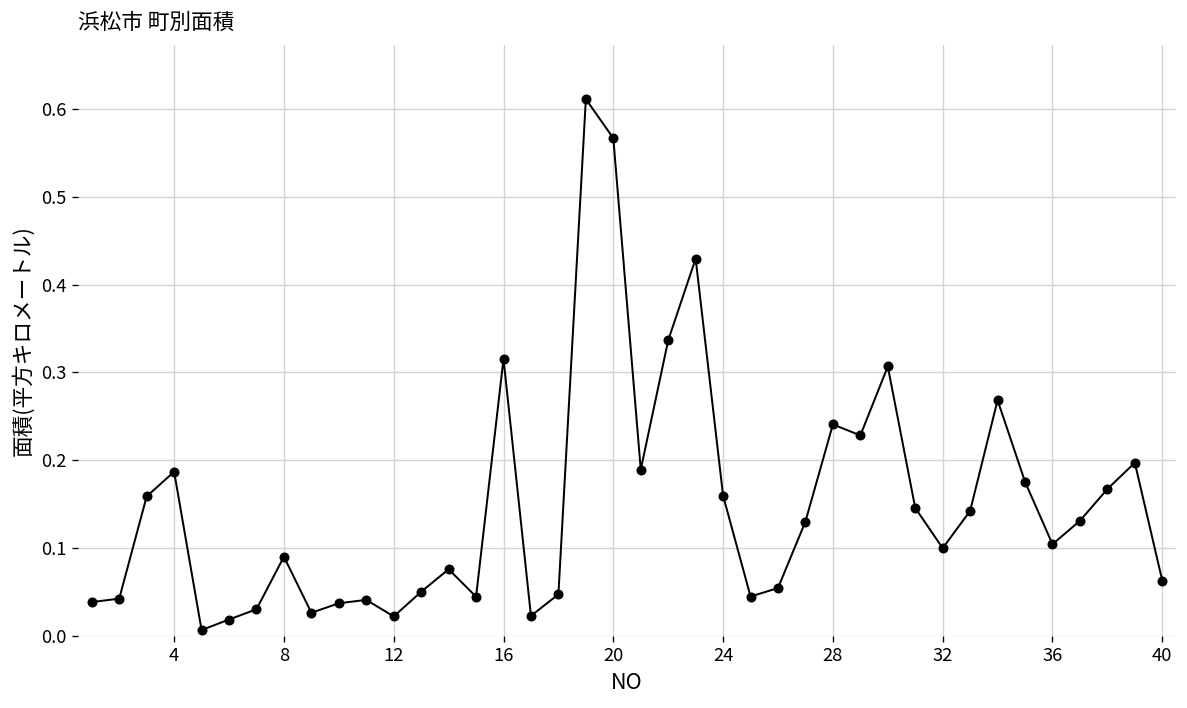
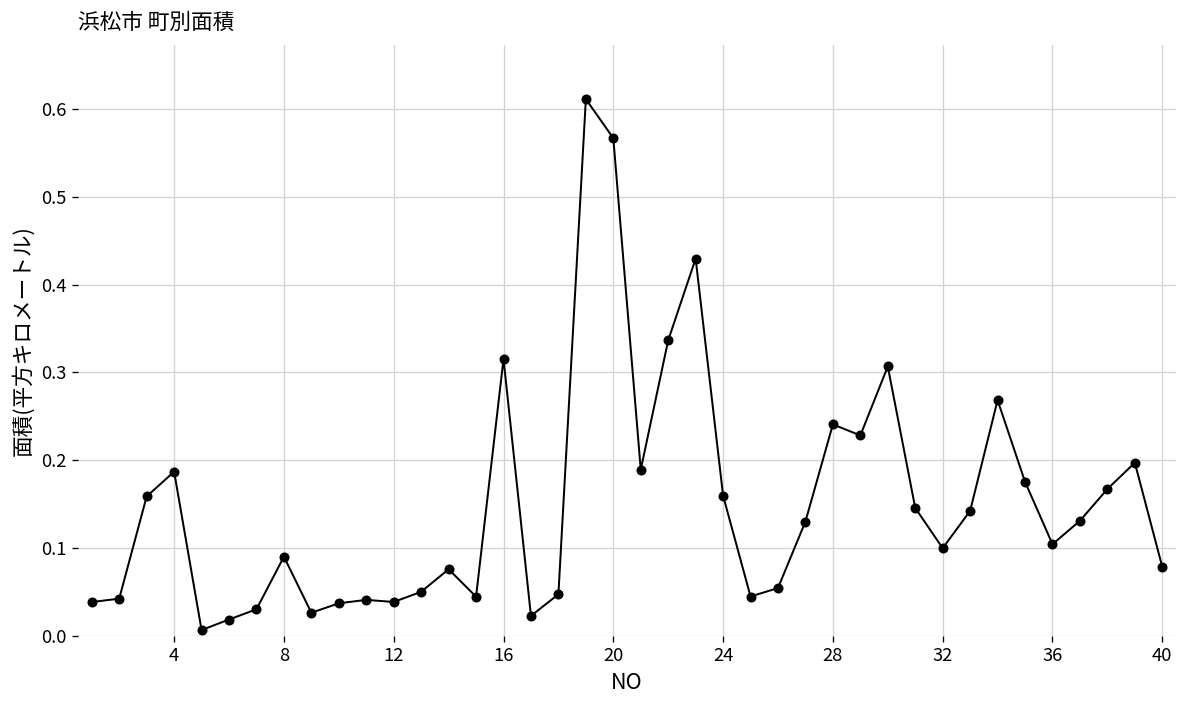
12: 0.02 -> 0.04
40: 0.06 -> 0.08
